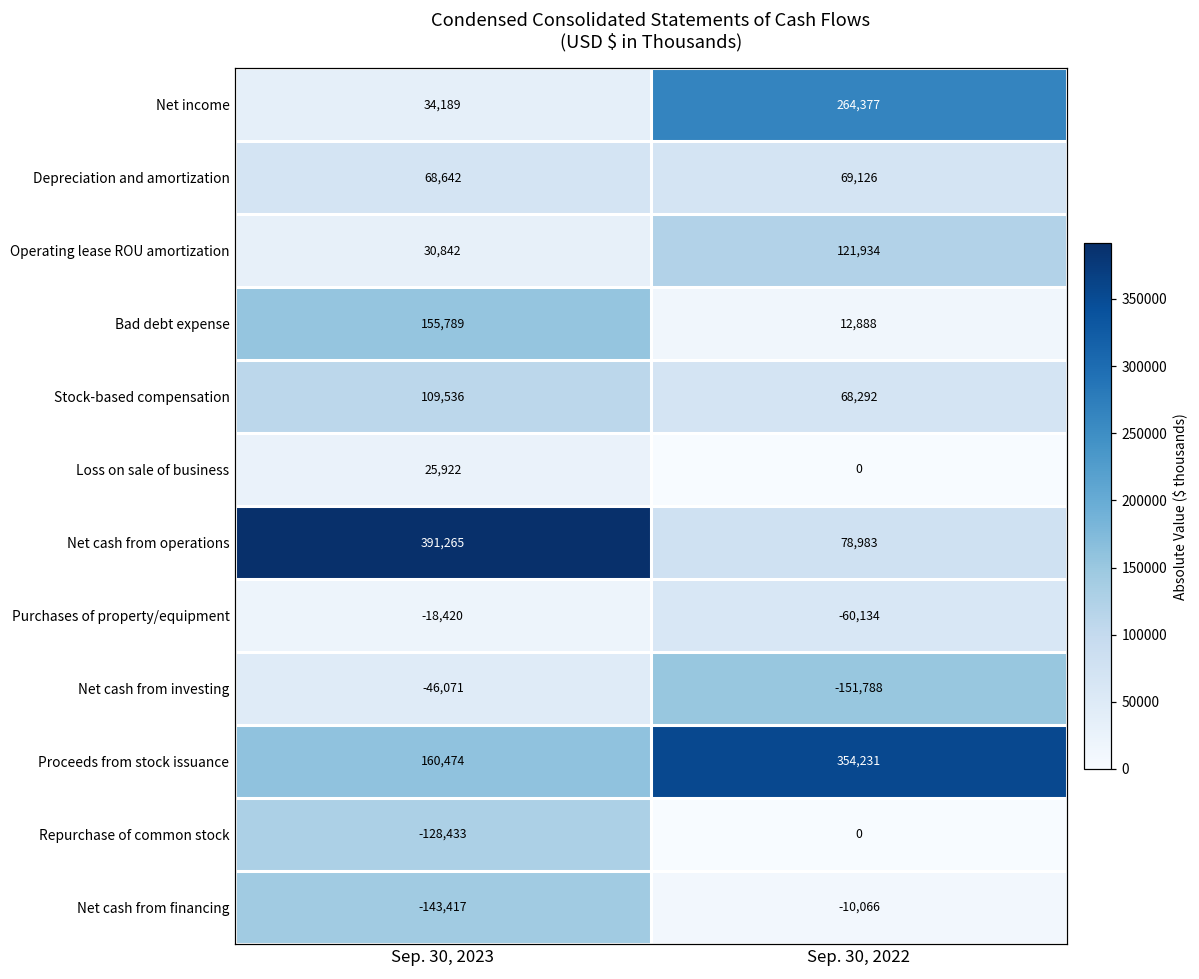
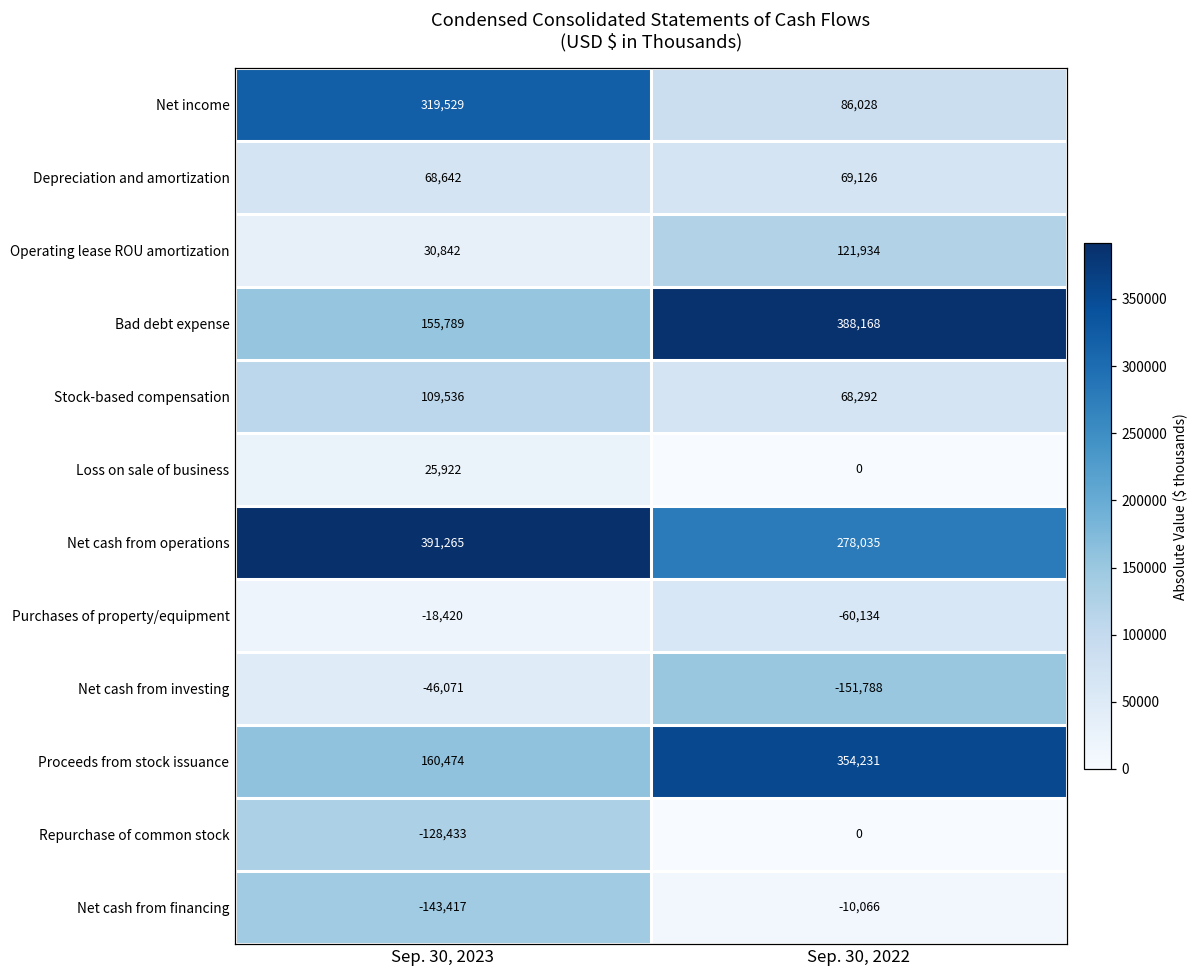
Net income, Sep. 30, 2023: 34,189 -> 319,529
Net income, Sep. 30, 2022: 264,377 -> 86,028
Bad debt expense, Sep. 30, 2022: 12,888 -> 388,168
Net cash from operations, Sep. 30, 2022: 78,983 -> 278,035
